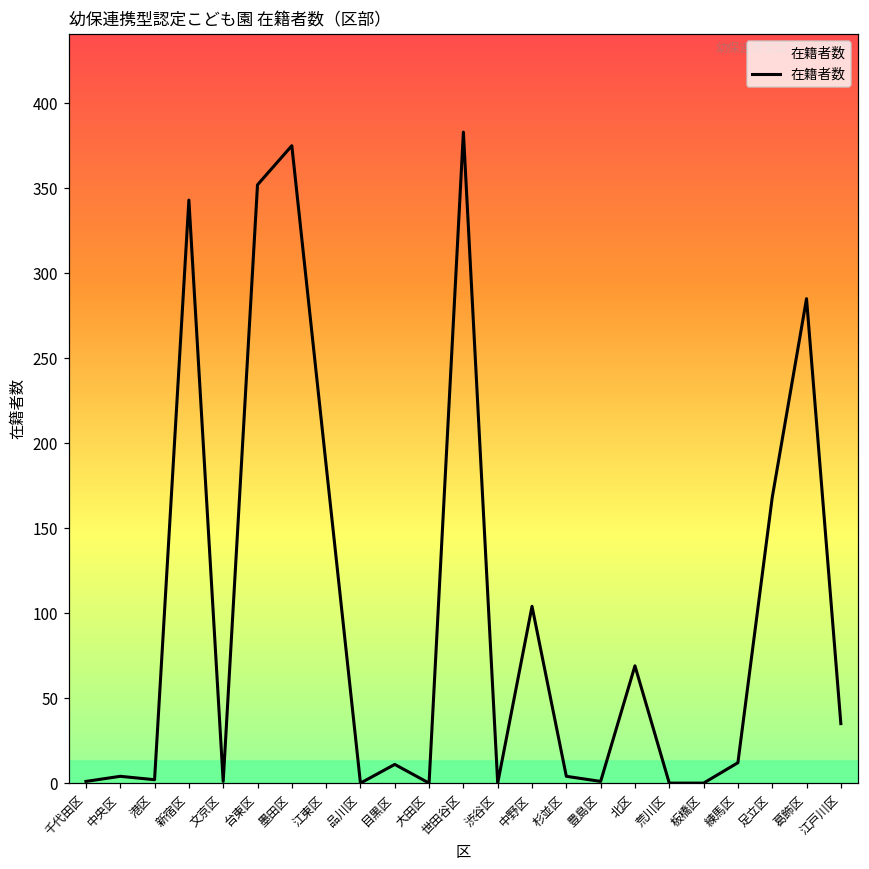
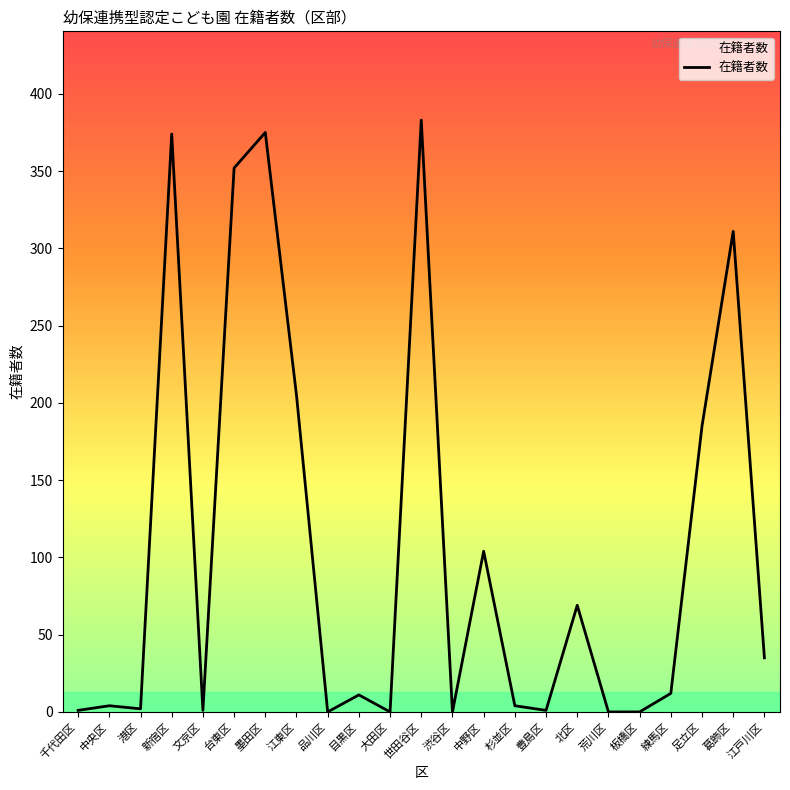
新宿区: 343 -> 374
江東区: 187 -> 205
足立区: 168 -> 185
葛飾区: 285 -> 311
